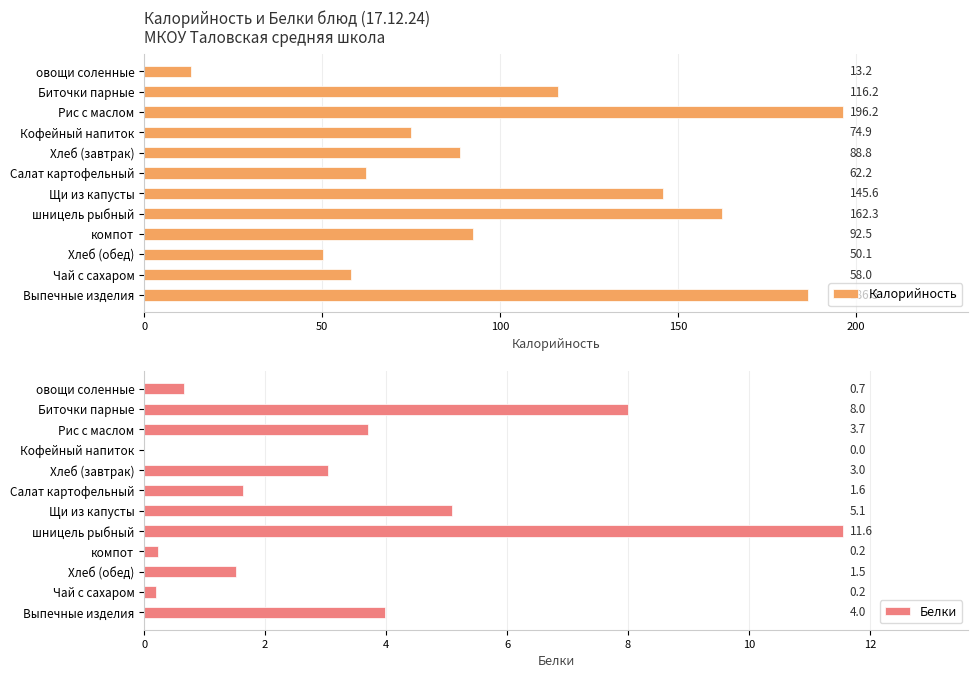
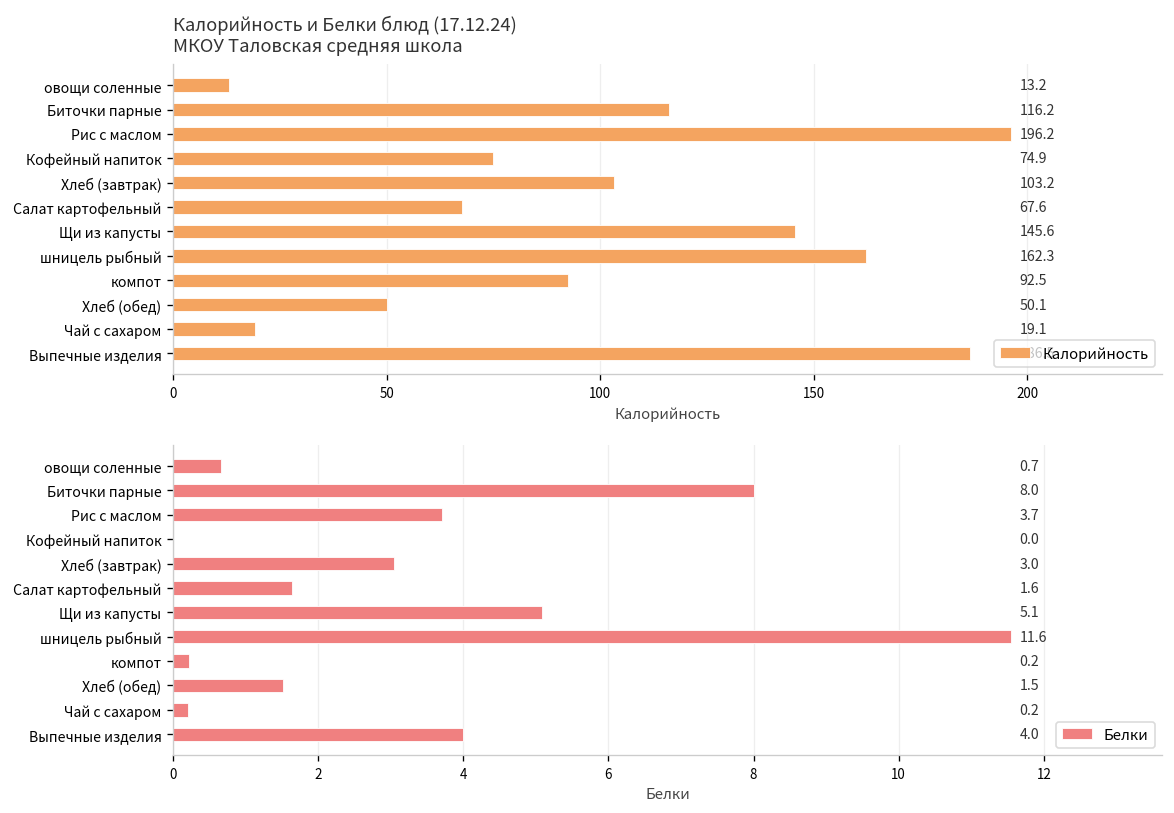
Калорийность и Белки блюд (17.12.24) МКОУ Таловская средняя школа, Хлеб (завтрак): 88.8 -> 103.2
Калорийность и Белки блюд (17.12.24) МКОУ Таловская средняя школа, Салат картофельный: 62.2 -> 67.6
Калорийность и Белки блюд (17.12.24) МКОУ Таловская средняя школа, Чай с сахаром: 58.0 -> 19.1
